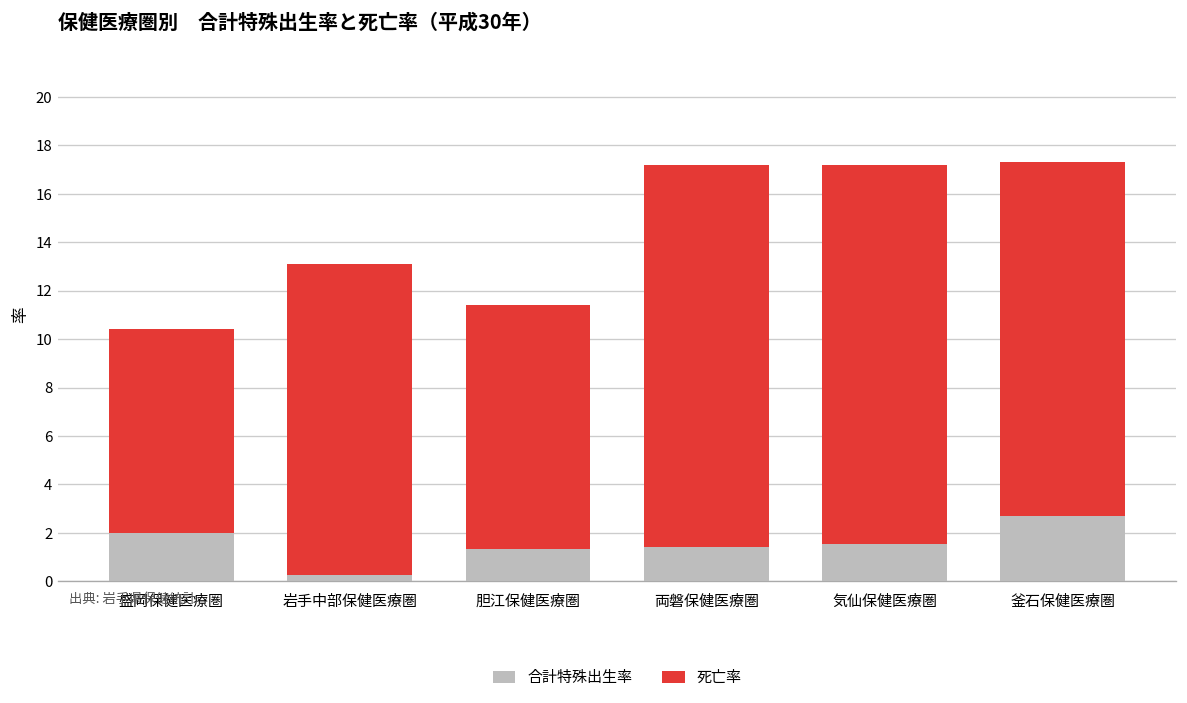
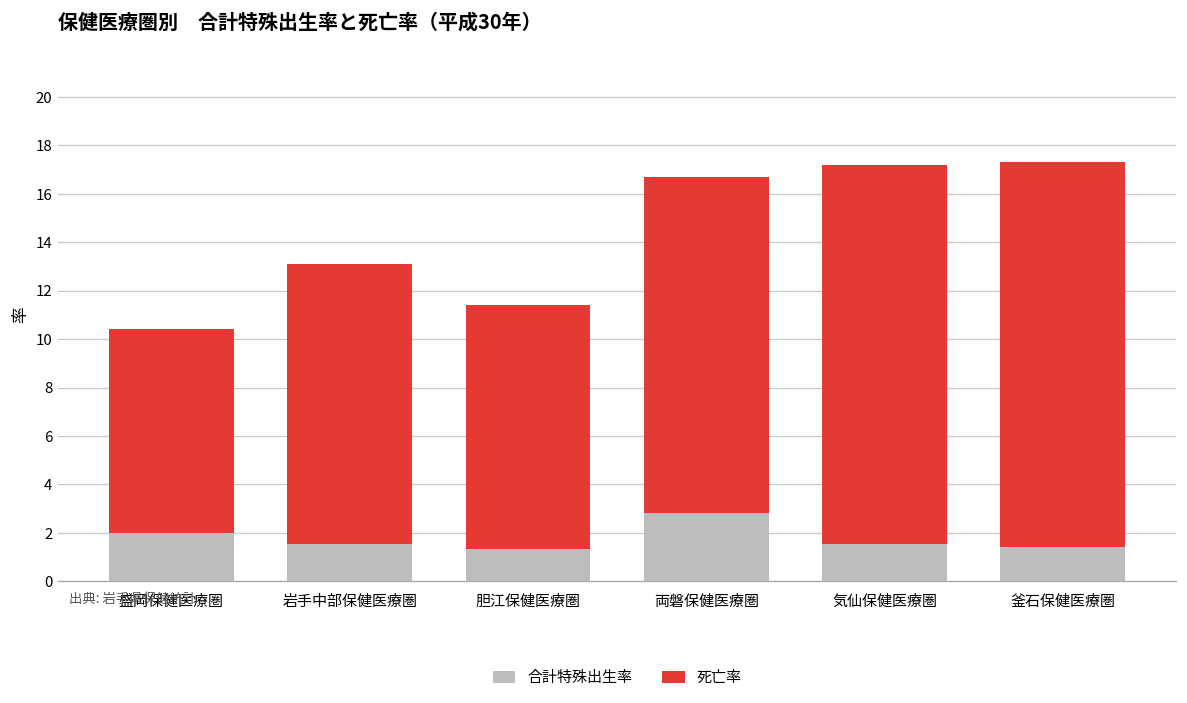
合計特殊出生率, 岩手中部保健医療圏: 0.3 -> 1.6
合計特殊出生率, 両磐保健医療圏: 1.4 -> 2.8
死亡率, 両磐保健医療圏: 17.2 -> 16.7
合計特殊出生率, 釜石保健医療圏: 2.7 -> 1.4
